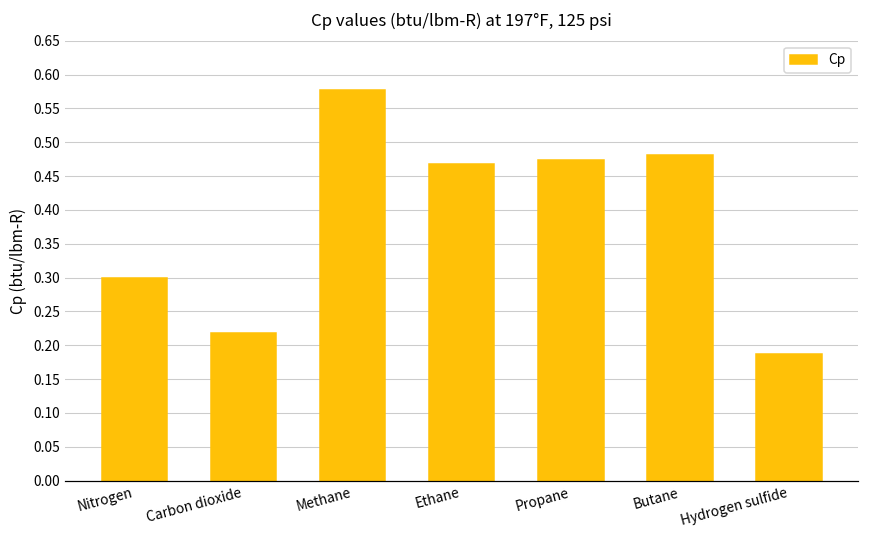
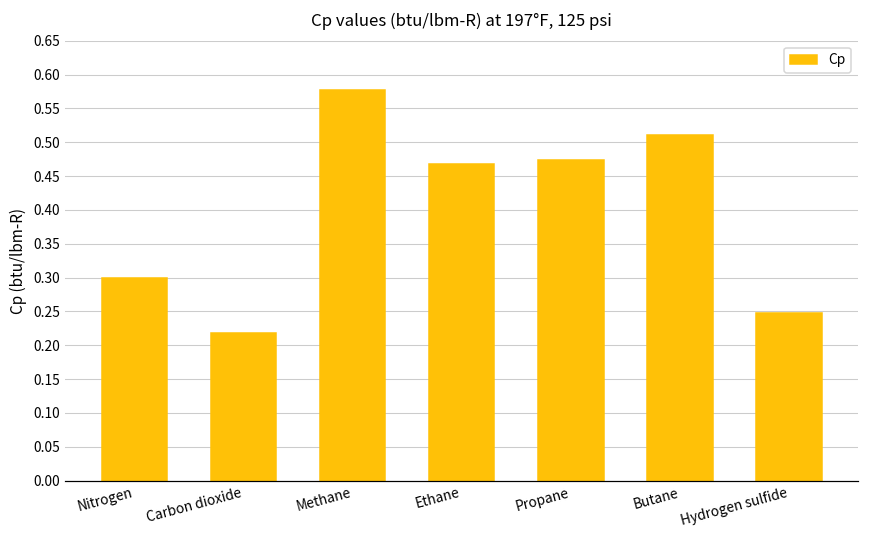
Butane: 0.48 -> 0.51
Hydrogen sulfide: 0.19 -> 0.25
